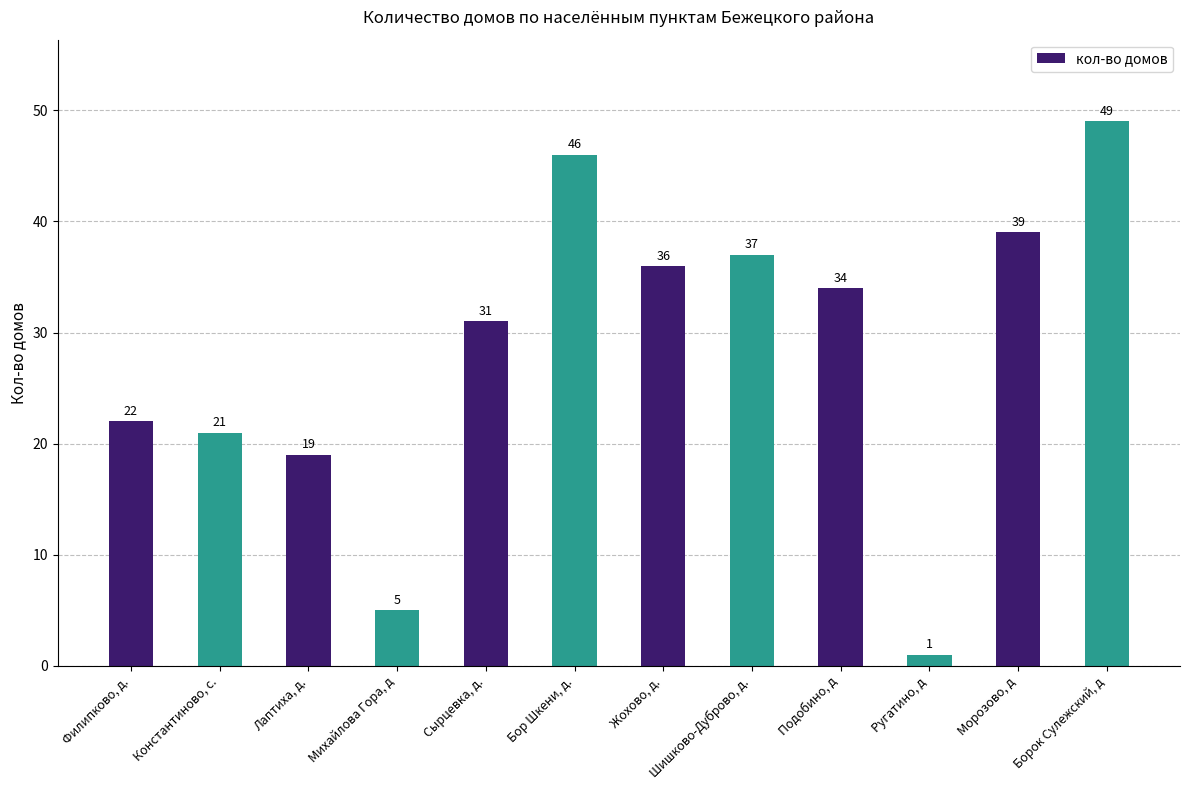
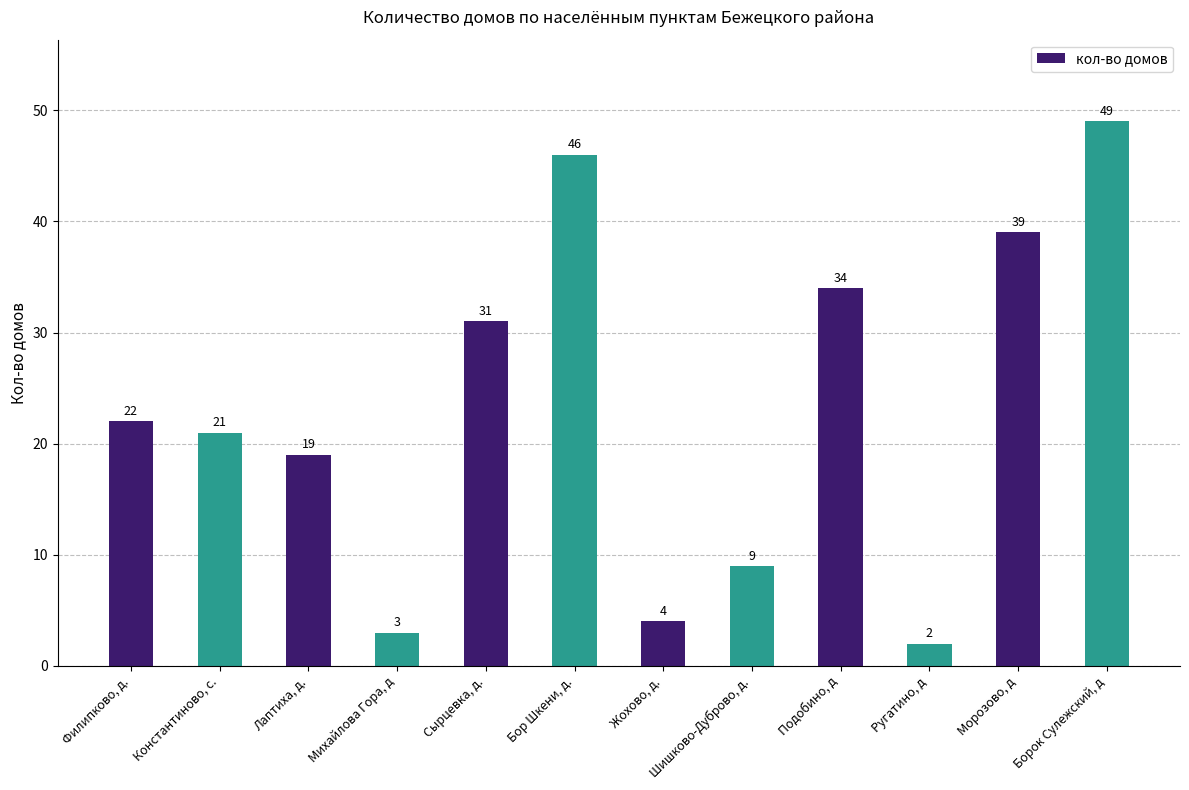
Михайлова Гора, д: 5 -> 3
Жохово, д.: 36 -> 4
Шишково-Дуброво, д.: 37 -> 9
Ругатино, д: 1 -> 2
